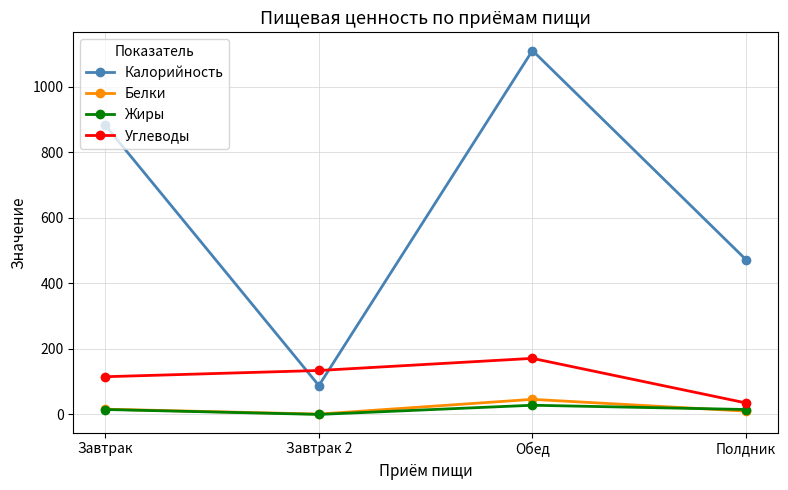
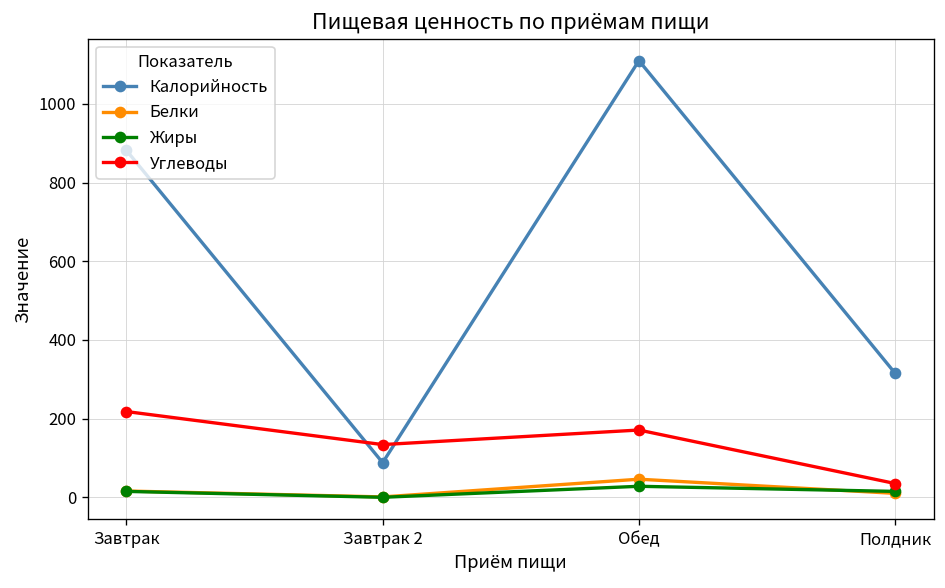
Углеводы, Завтрак: 120 -> 220
Калорийность, Полдник: 470 -> 320
